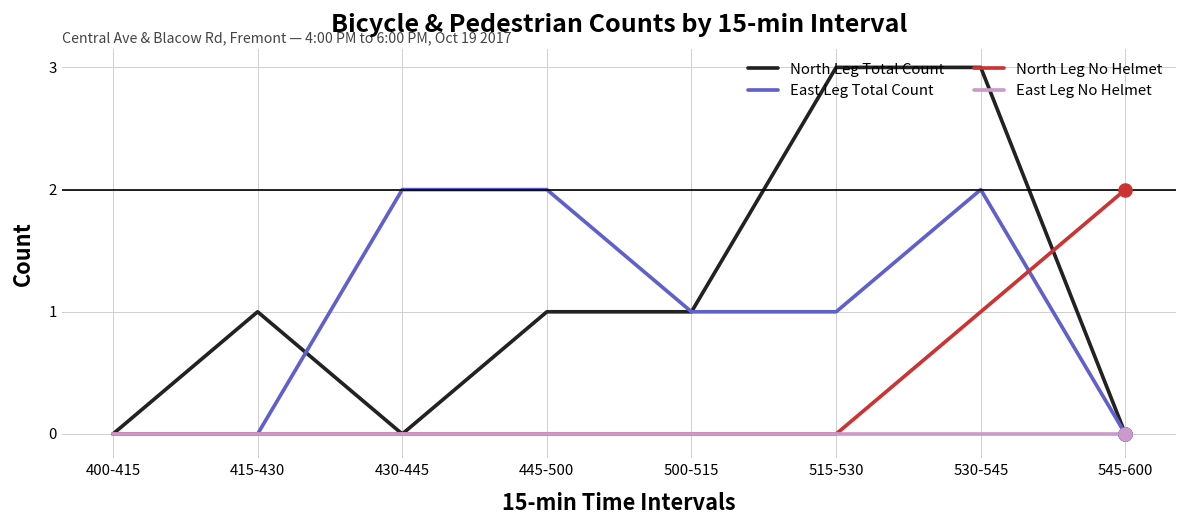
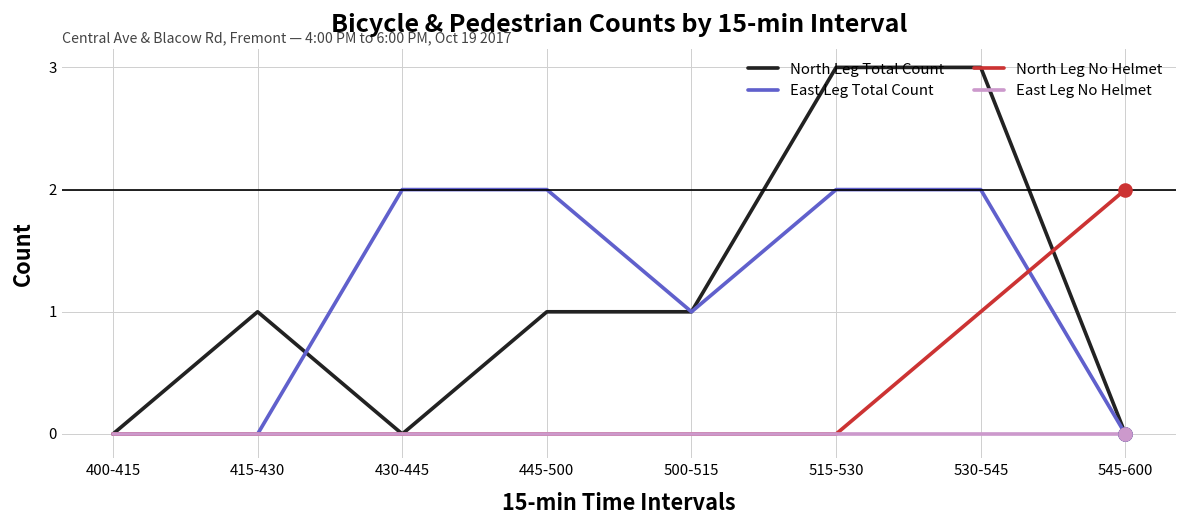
East Leg Total Count, 515-530: 1 -> 2
